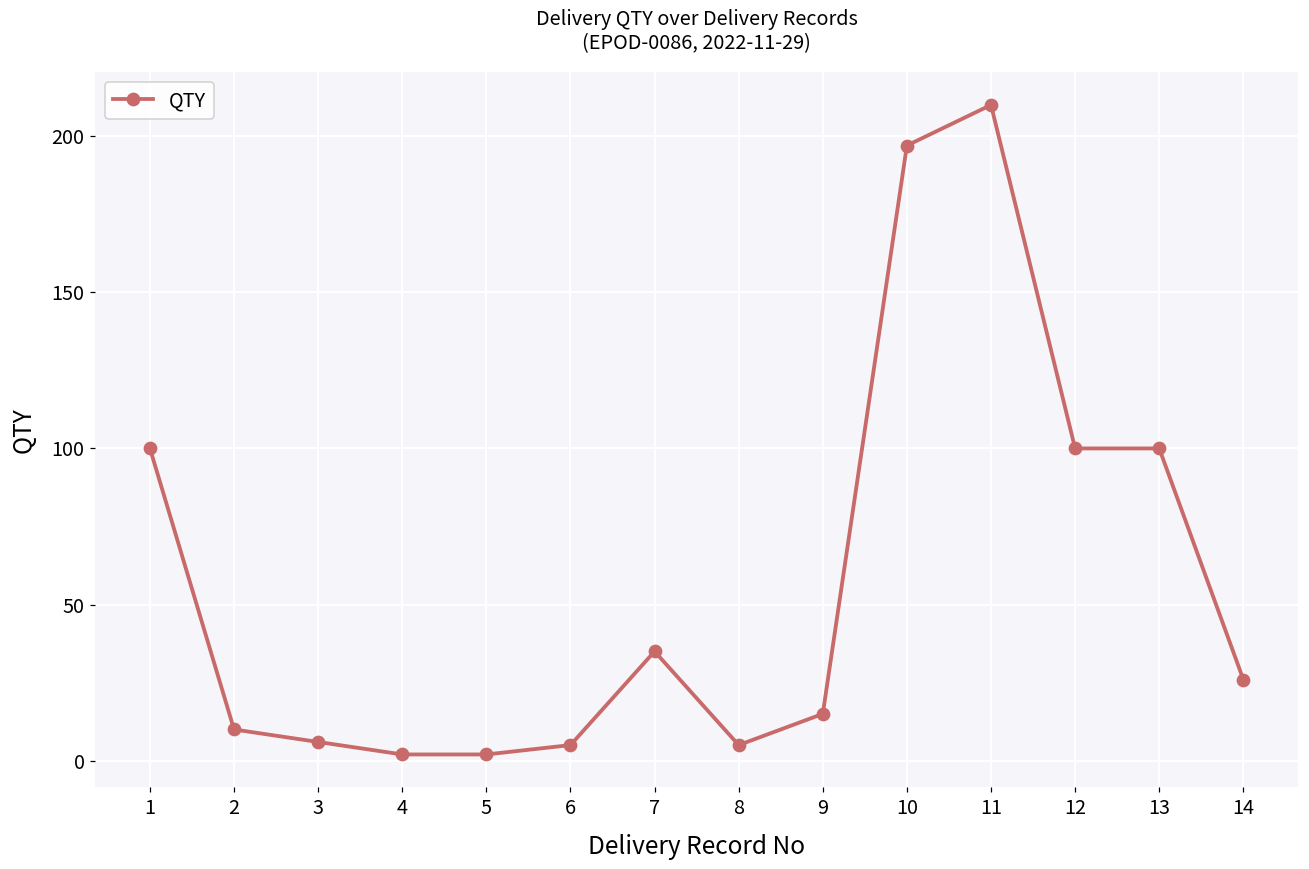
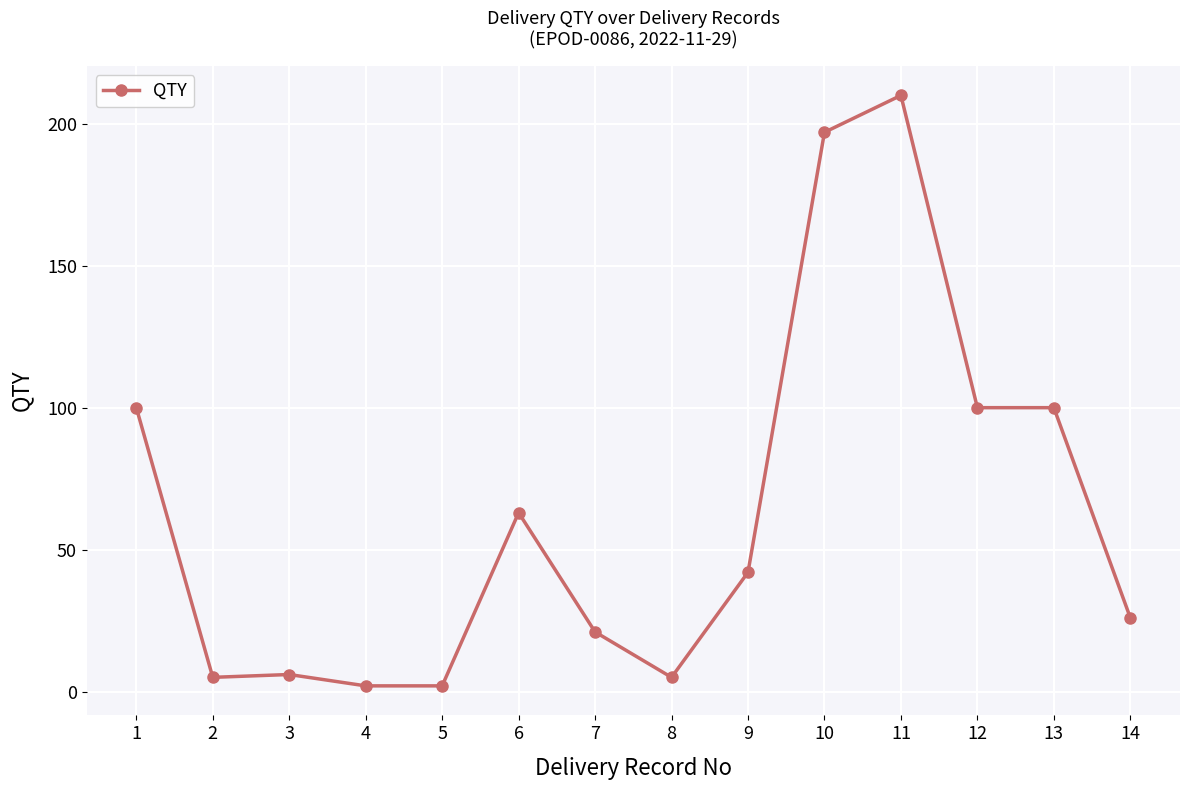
2: 10 -> 5
6: 5 -> 63
7: 35 -> 21
9: 15 -> 42
